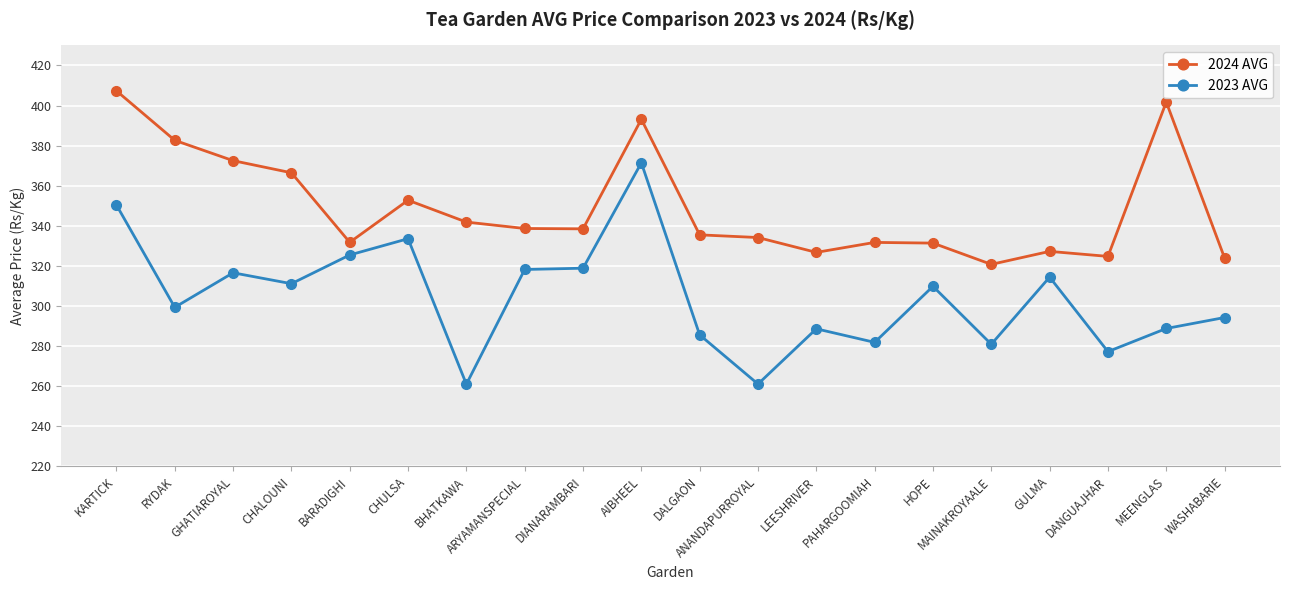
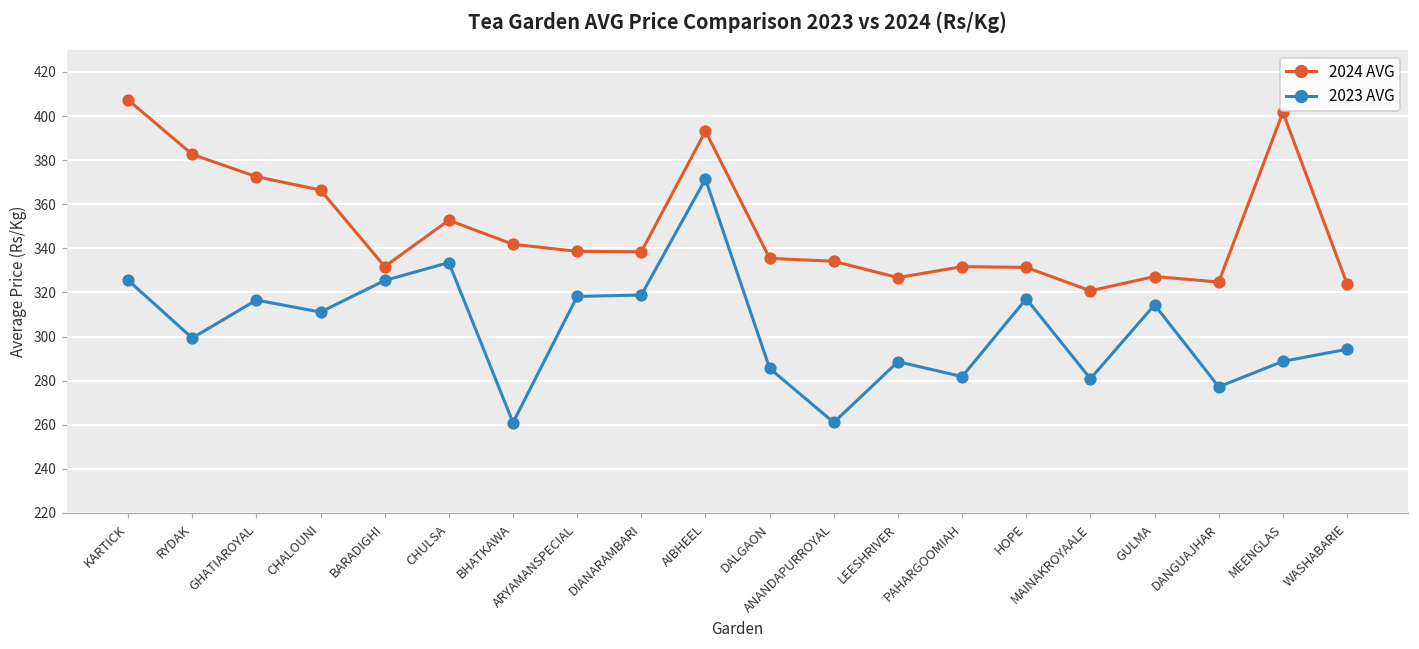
2023 AVG, KARTICK: 350 -> 326
2023 AVG, HOPE: 310 -> 317
